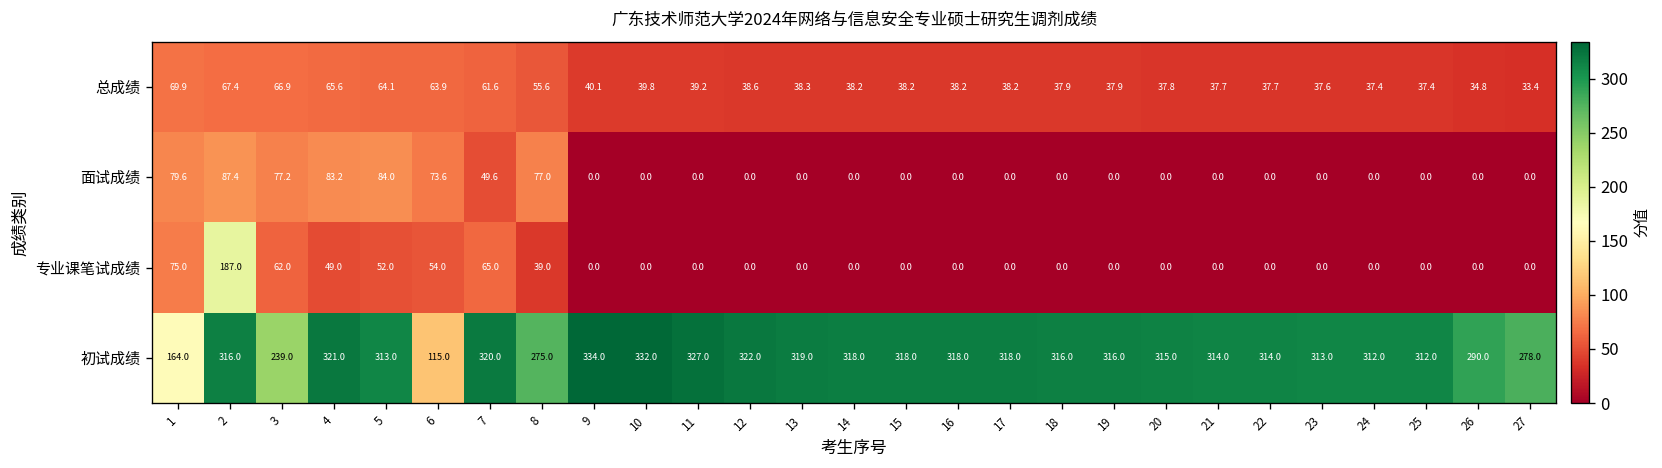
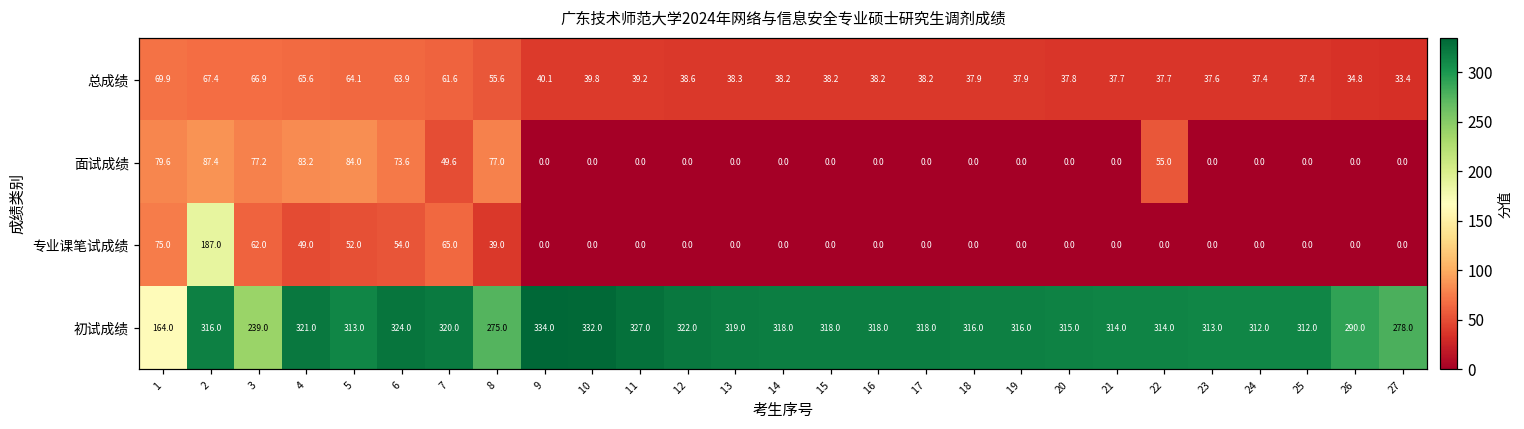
面试成绩, 22: 0.0 -> 55.0
初试成绩, 6: 115.0 -> 324.0
